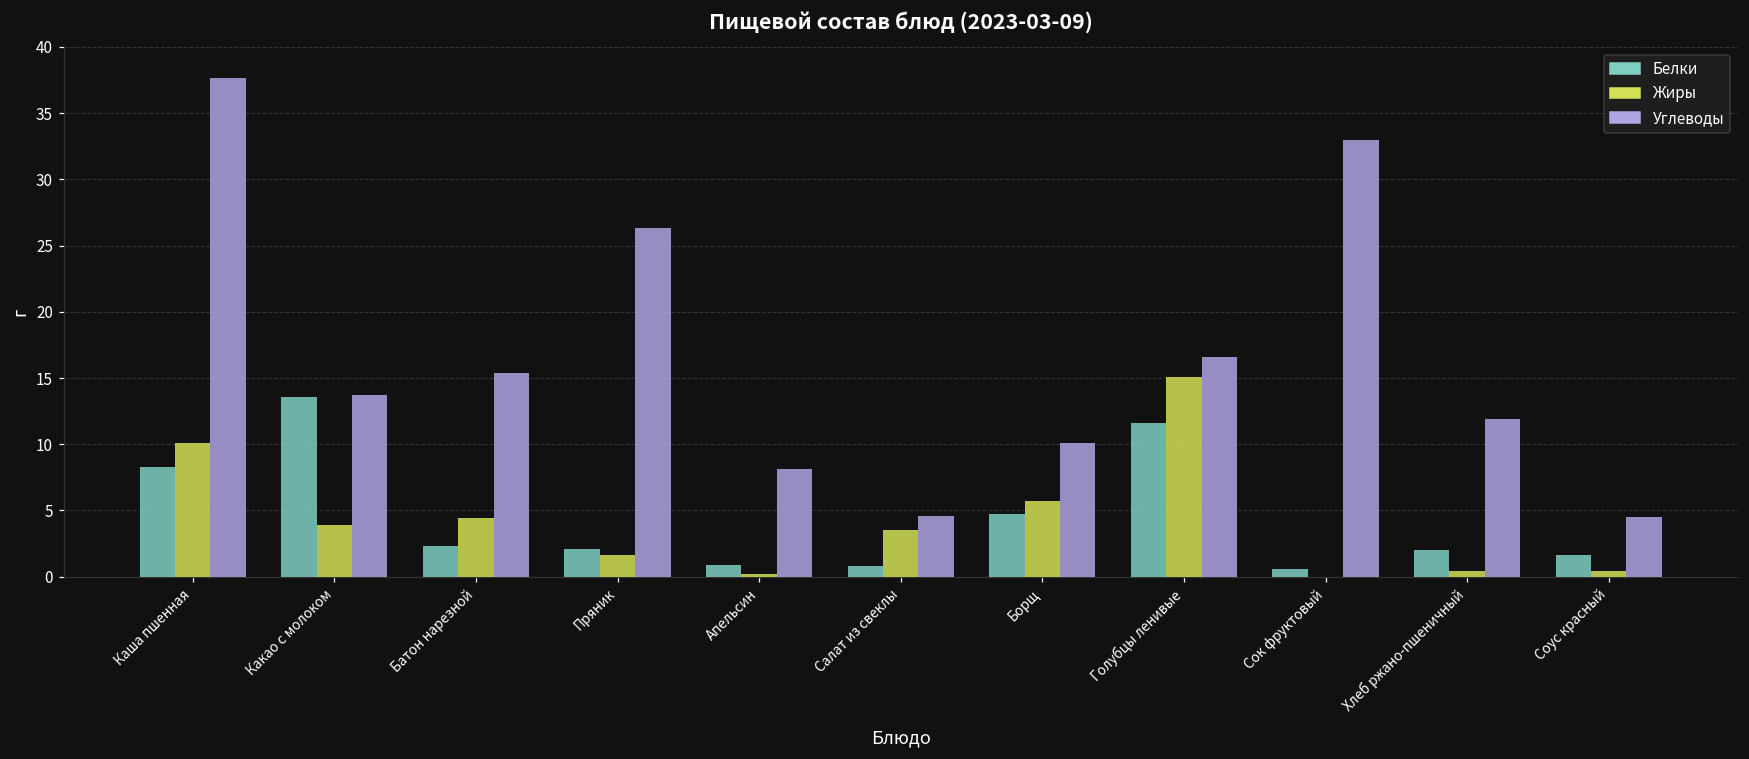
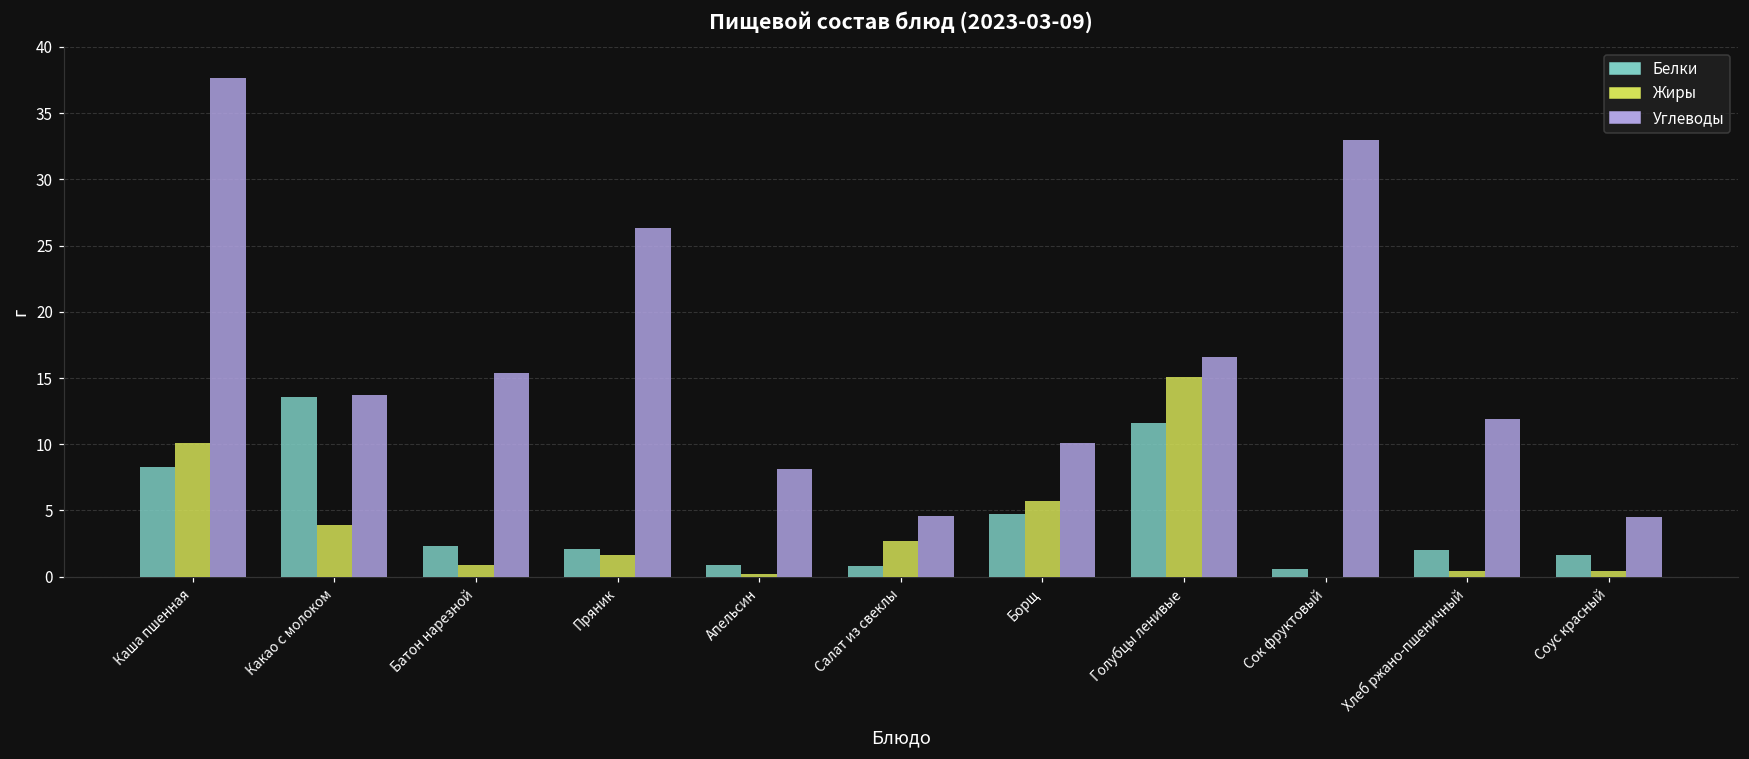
Жиры, Батон нарезной: 4.4 -> 0.9
Жиры, Салат из свеклы: 3.5 -> 2.7
